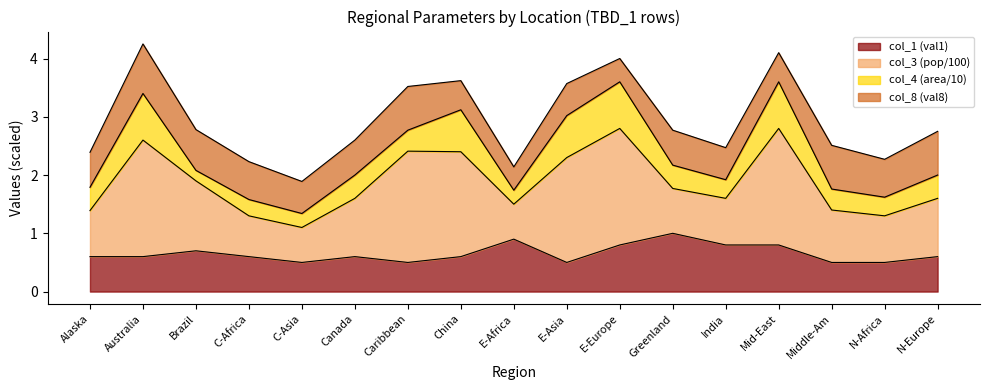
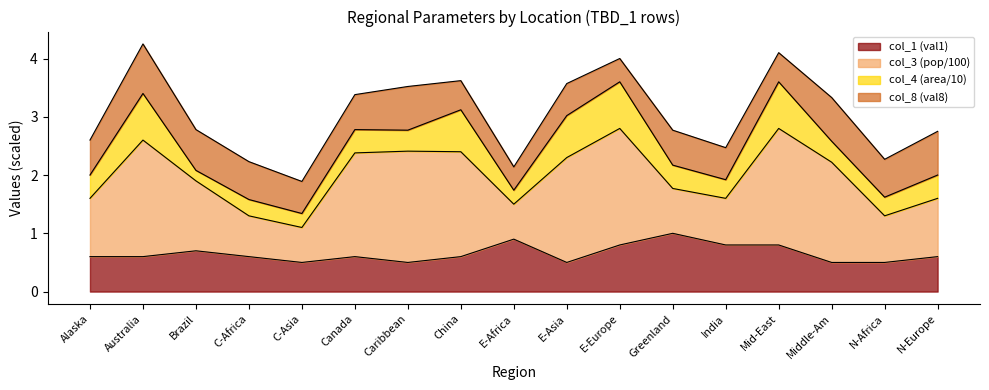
col_3 (pop/100), Alaska: 0.8 -> 1.0
col_3 (pop/100), Canada: 1.0 -> 1.8
col_3 (pop/100), Middle-Am: 0.9 -> 1.7
